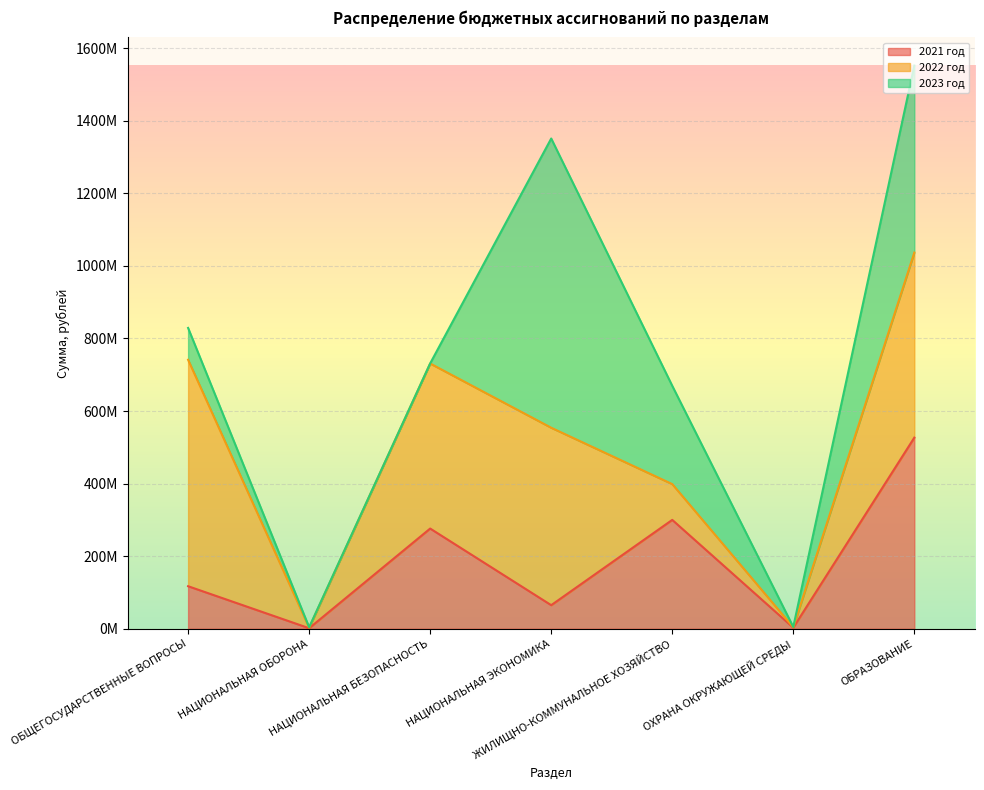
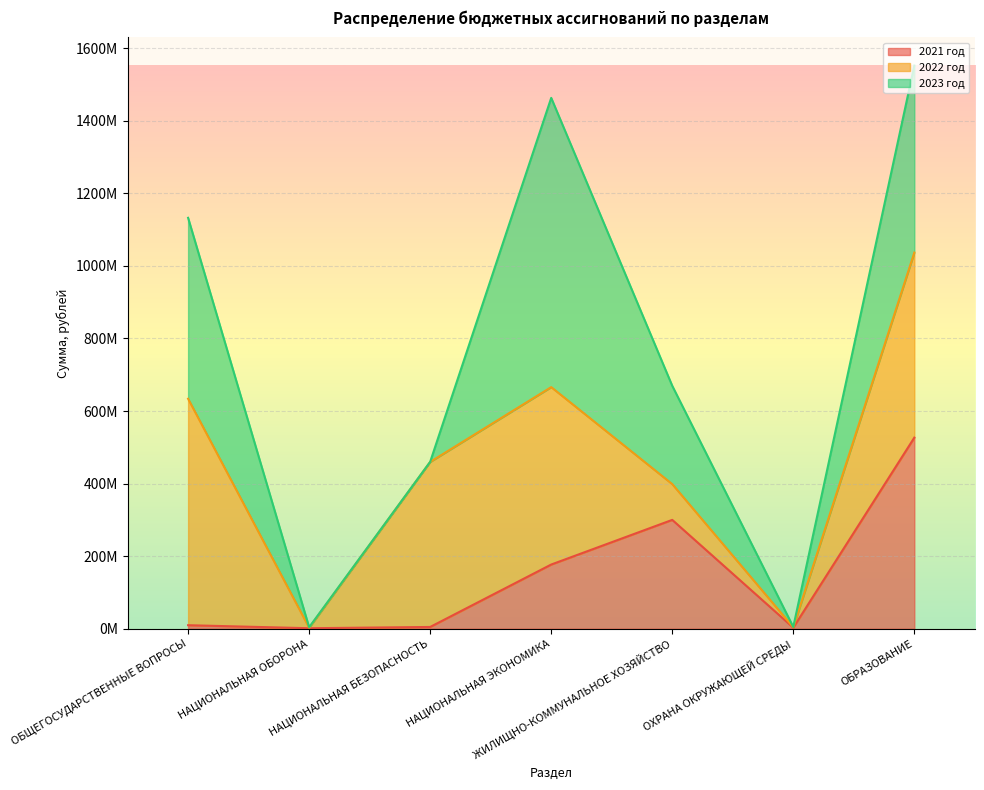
2021 год, ОБЩЕГОСУДАРСТВЕННЫЕ ВОПРОСЫ: 120000000 -> 10000000
2023 год, ОБЩЕГОСУДАРСТВЕННЫЕ ВОПРОСЫ: 90000000 -> 500000000
2021 год, НАЦИОНАЛЬНАЯ БЕЗОПАСНОСТЬ: 280000000 -> 0
2021 год, НАЦИОНАЛЬНАЯ ЭКОНОМИКА: 60000000 -> 180000000
